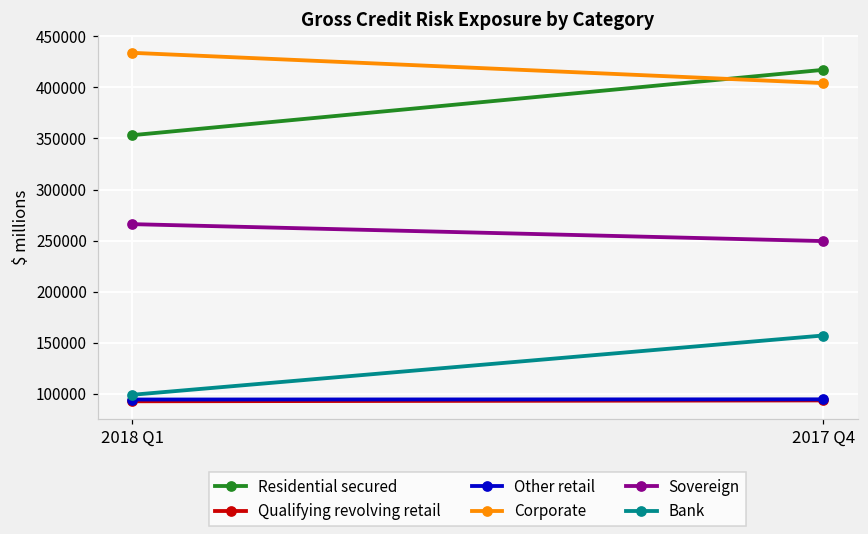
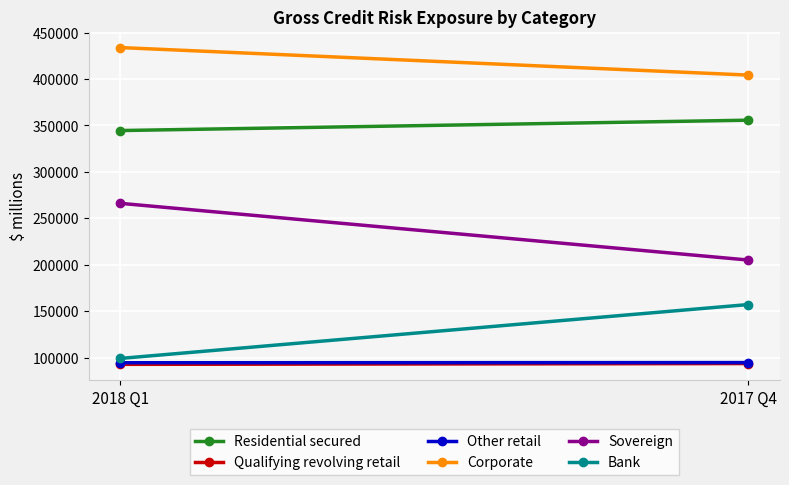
Residential secured, 2018 Q1: 350000 -> 340000
Residential secured, 2017 Q4: 420000 -> 360000
Sovereign, 2017 Q4: 250000 -> 210000
